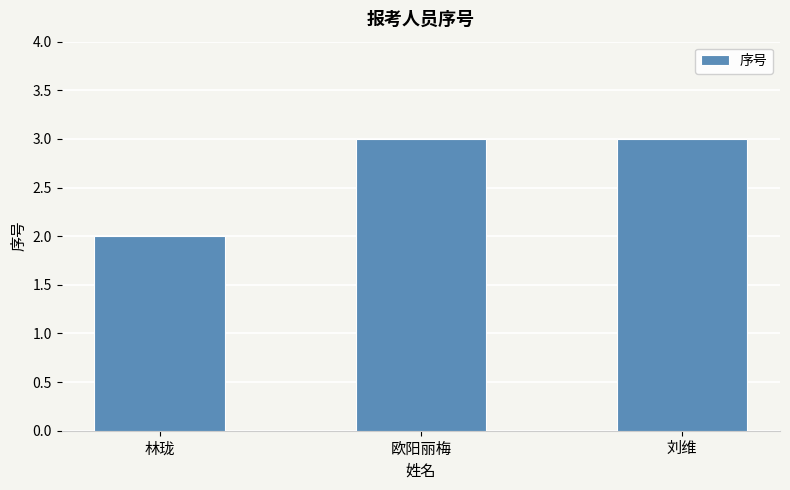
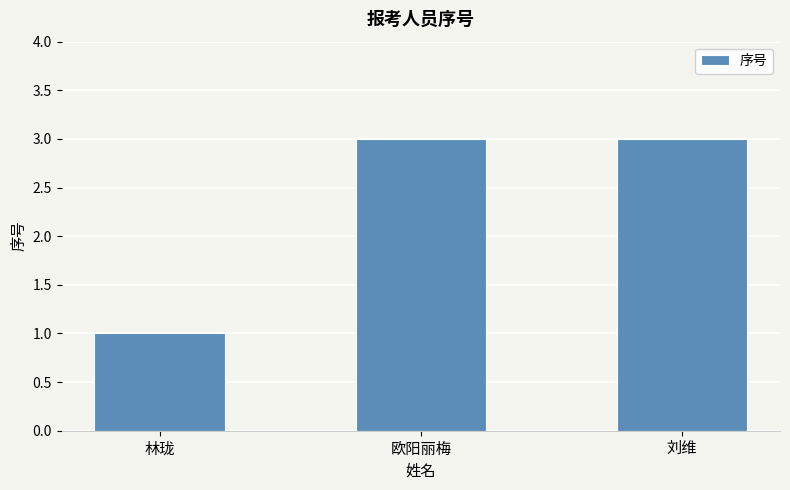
林珑: 2 -> 1
